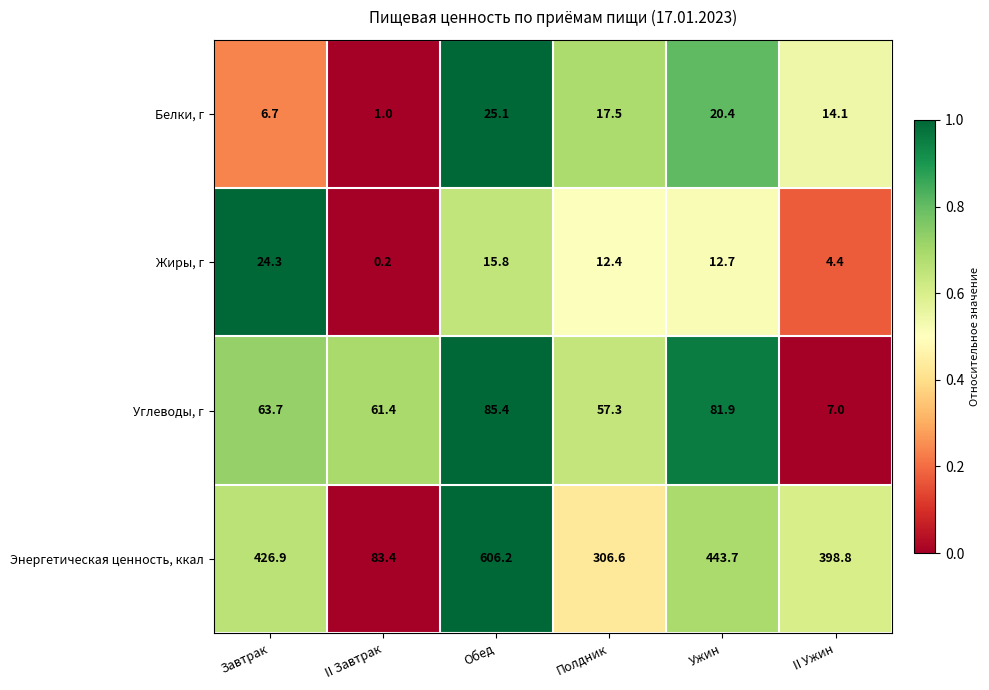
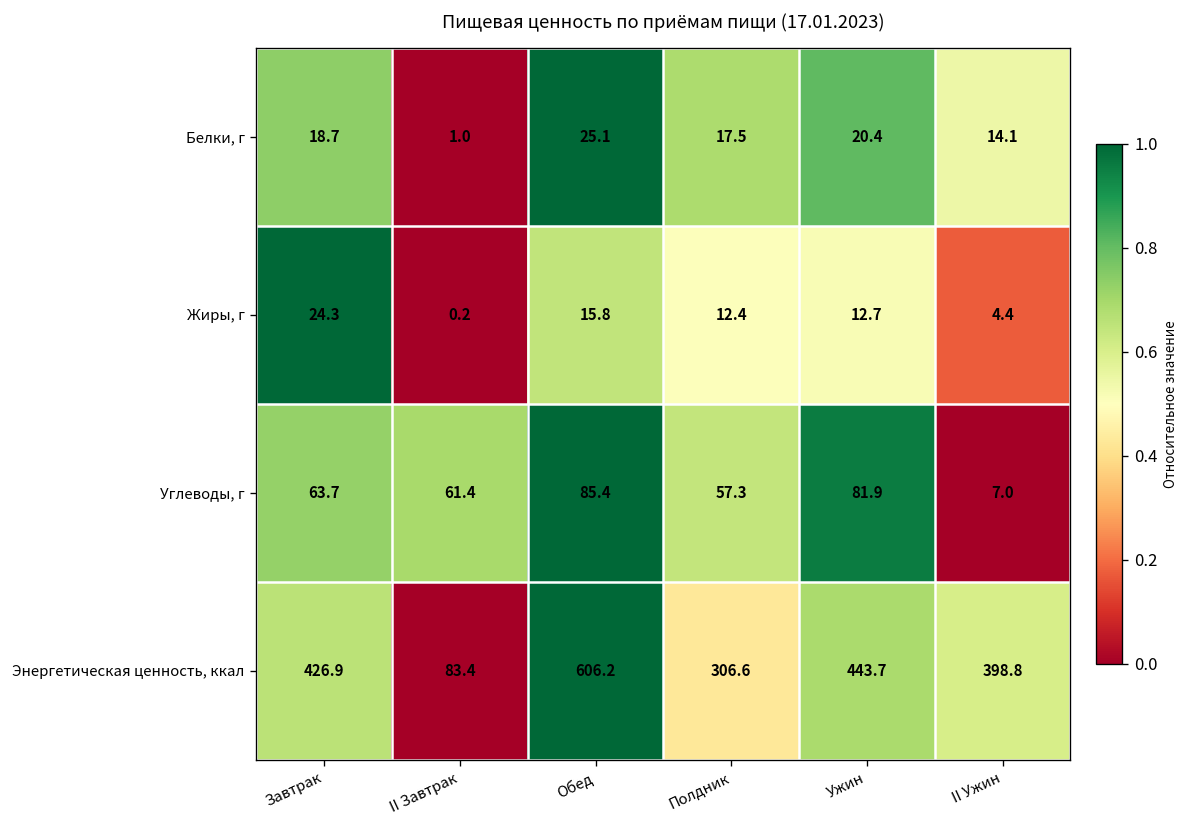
Белки, г, Завтрак: 6.7 -> 18.7
